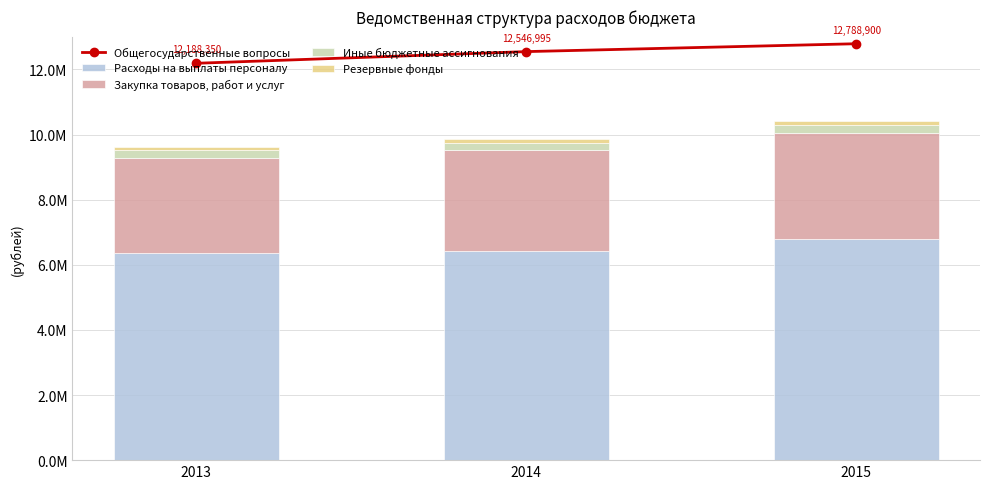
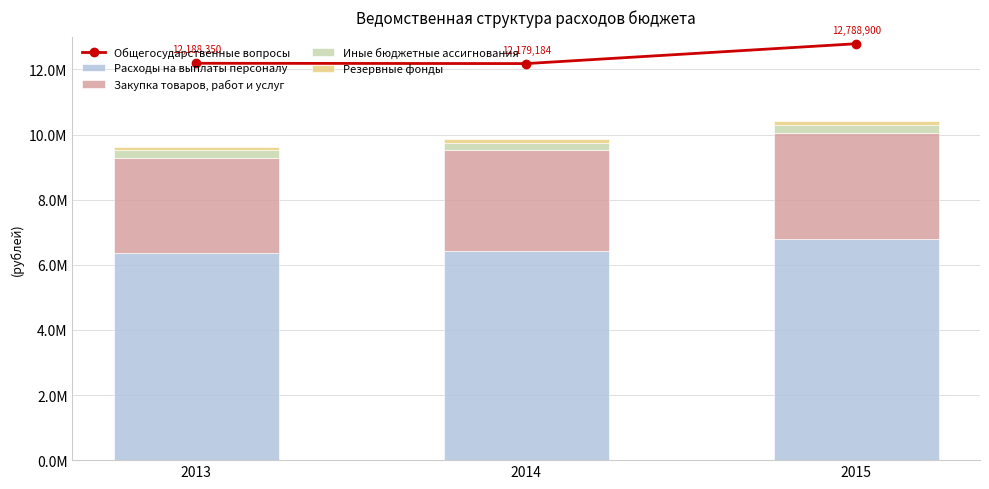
Общегосударственные вопросы, 2014: 12,546,995 -> 12,179,184
